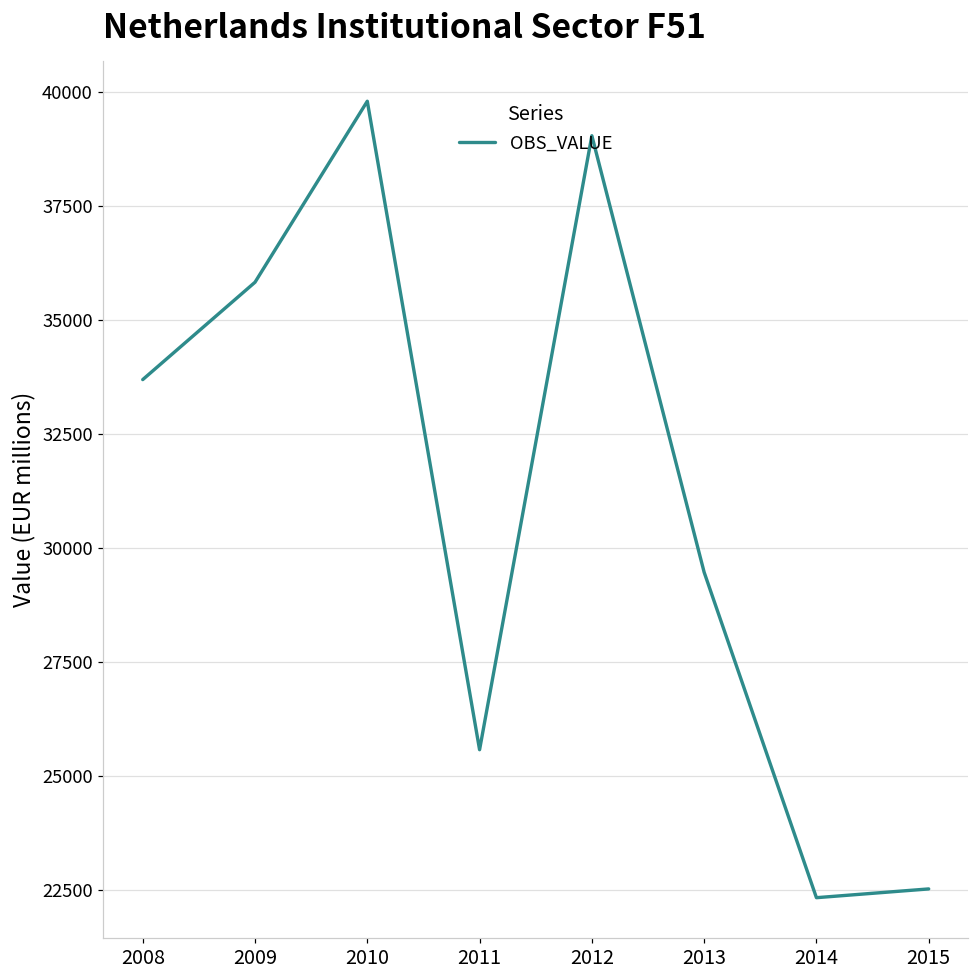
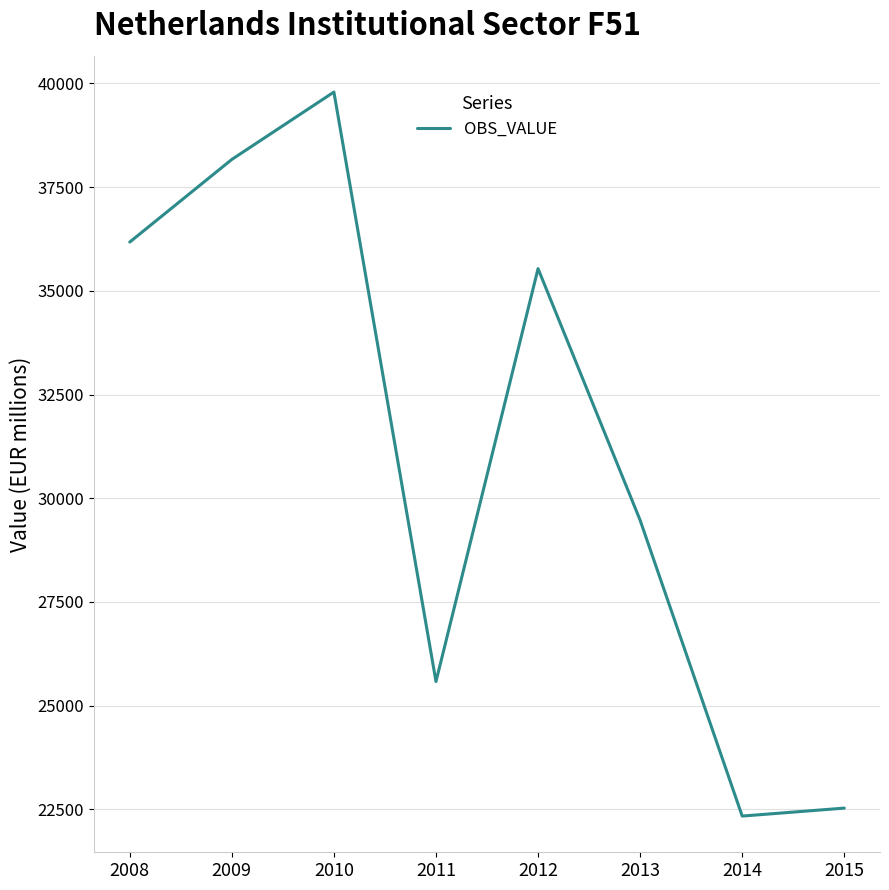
2008: 33700 -> 36200
2009: 35800 -> 38200
2012: 39000 -> 35500
